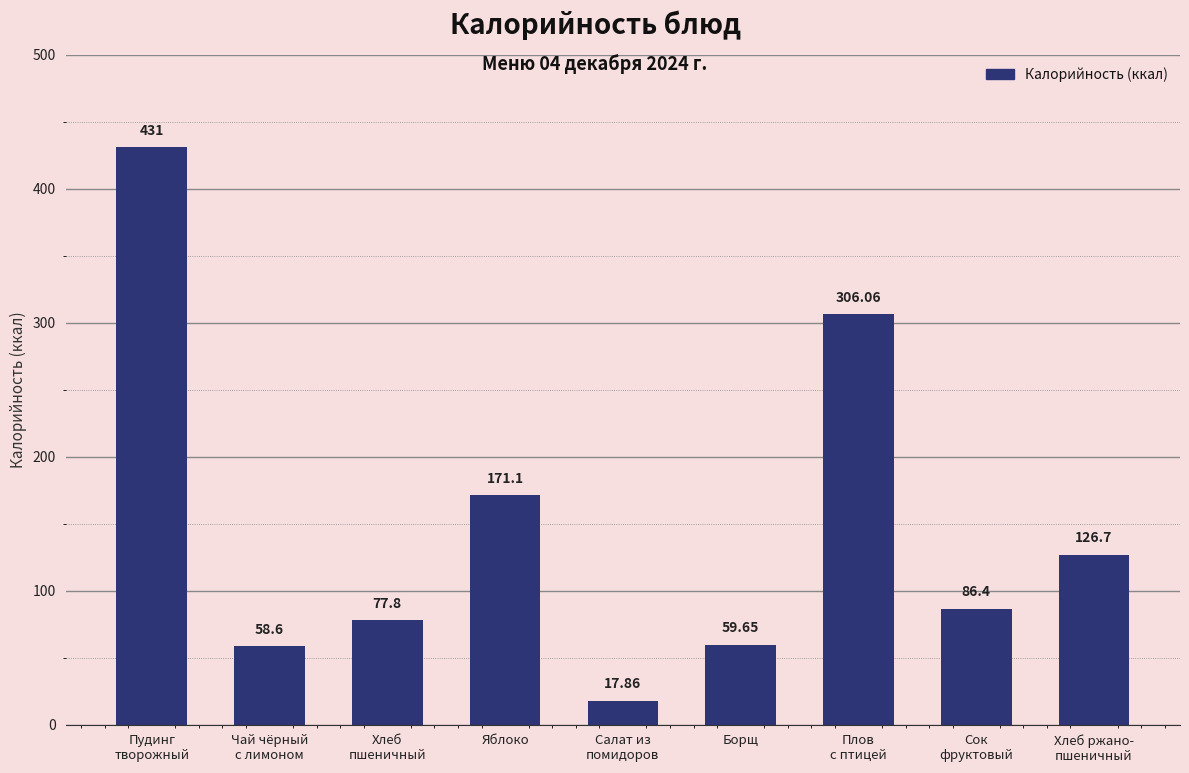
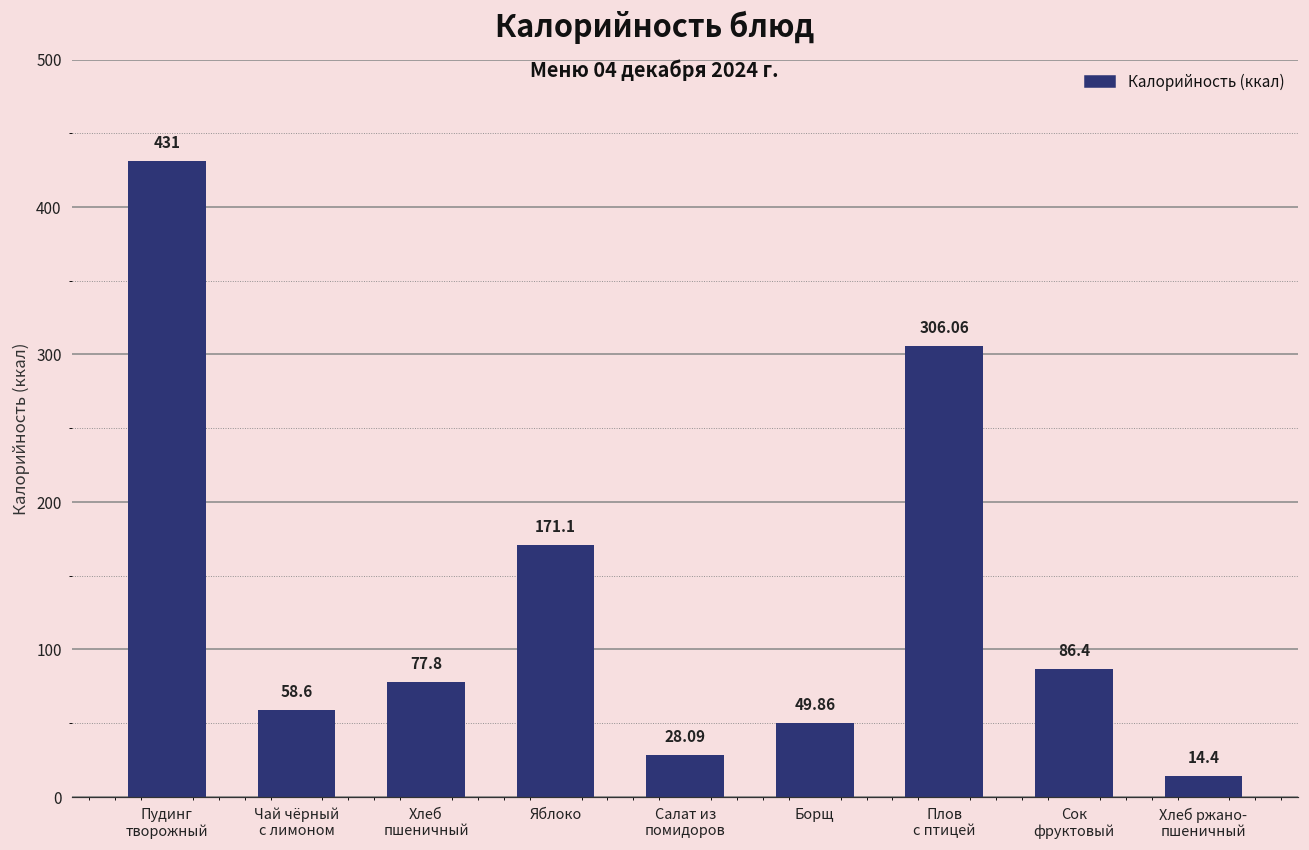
Салат из помидоров: 17.86 -> 28.09
Борщ: 59.65 -> 49.86
Хлеб ржано- пшеничный: 126.7 -> 14.4
